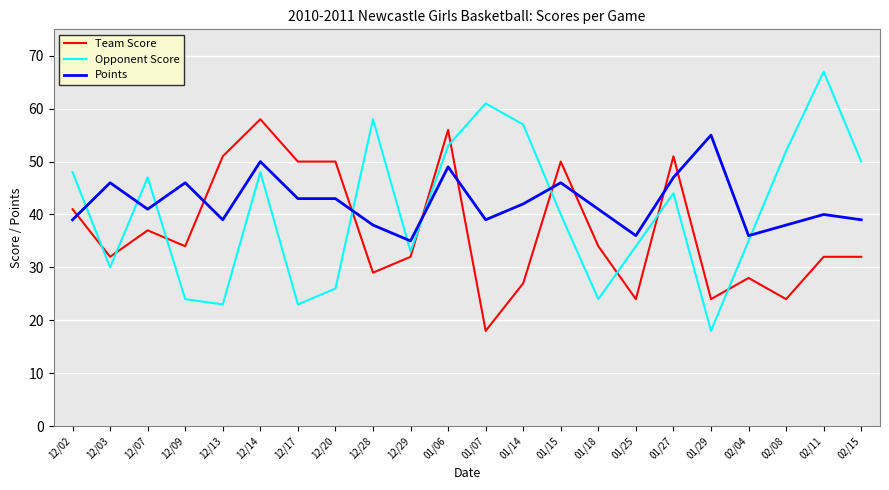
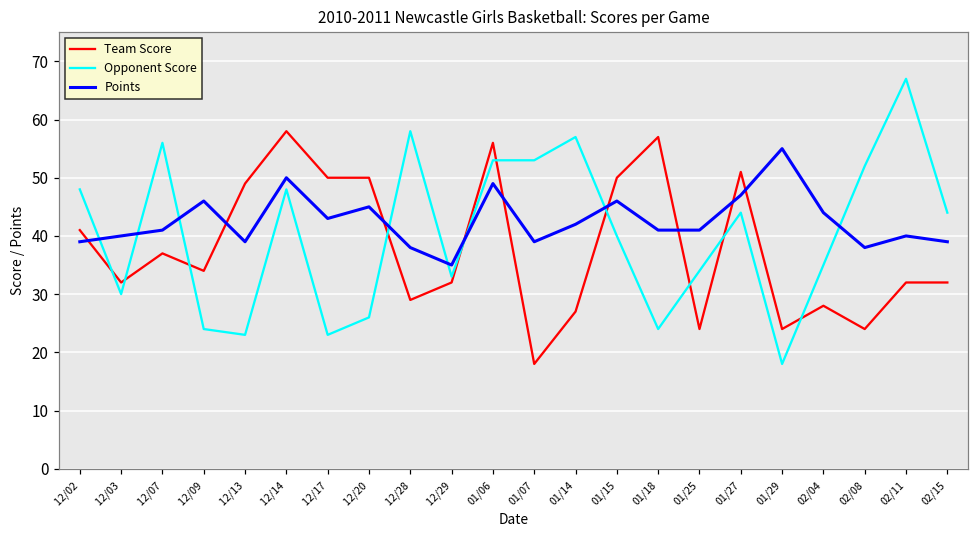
Points, 12/03: 46 -> 40
Opponent Score, 12/07: 47 -> 56
Team Score, 12/13: 51 -> 49
Points, 12/20: 43 -> 45
Opponent Score, 01/07: 61 -> 53
Team Score, 01/18: 34 -> 57
Points, 01/25: 36 -> 41
Points, 02/04: 36 -> 44
Opponent Score, 02/15: 50 -> 44
